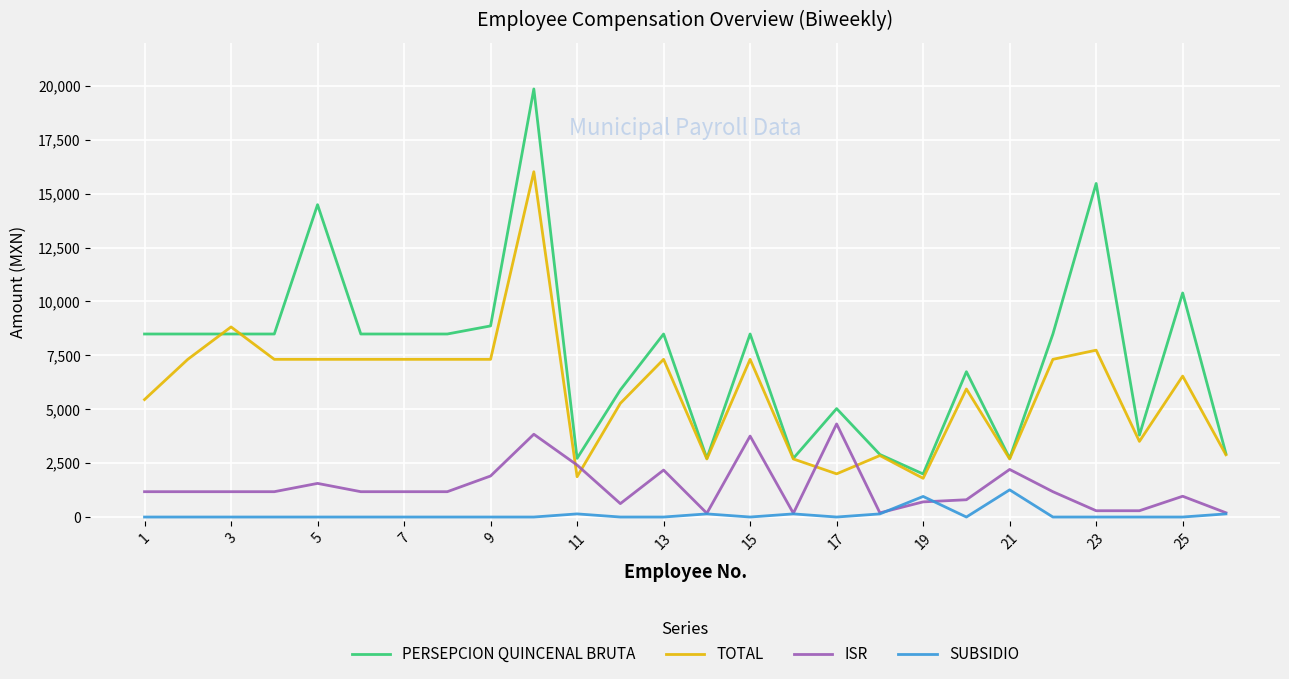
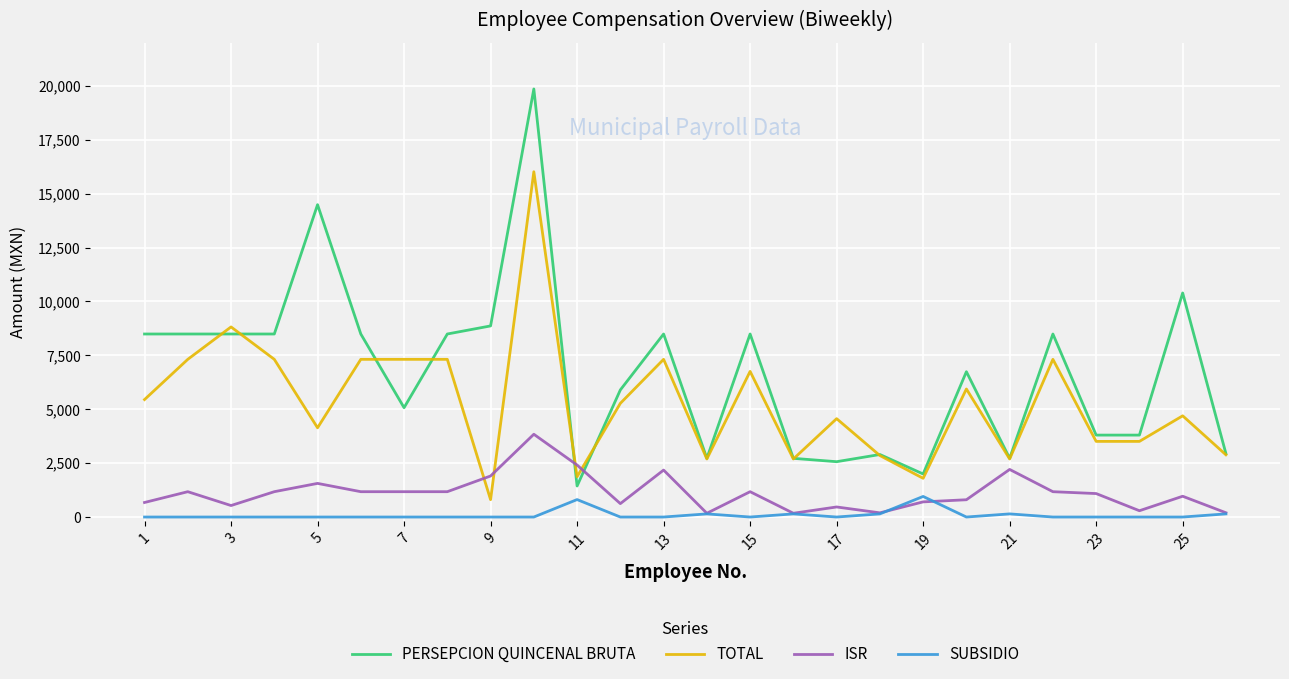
ISR, 1: 1,200 -> 700
ISR, 3: 1,200 -> 500
TOTAL, 5: 7,300 -> 4,100
PERSEPCION QUINCENAL BRUTA, 7: 8,500 -> 5,100
TOTAL, 9: 7,300 -> 800
PERSEPCION QUINCENAL BRUTA, 11: 2,700 -> 1,400
SUBSIDIO, 11: 100 -> 800
TOTAL, 15: 7,300 -> 6,800
ISR, 15: 3,800 -> 1,200
PERSEPCION QUINCENAL BRUTA, 17: 5,000 -> 2,600
TOTAL, 17: 2,000 -> 4,600
ISR, 17: 4,300 -> 500
SUBSIDIO, 21: 1,300 -> 100
PERSEPCION QUINCENAL BRUTA, 23: 15,500 -> 3,800
TOTAL, 23: 7,700 -> 3,500
ISR, 23: 300 -> 1,100
TOTAL, 25: 6,500 -> 4,700
